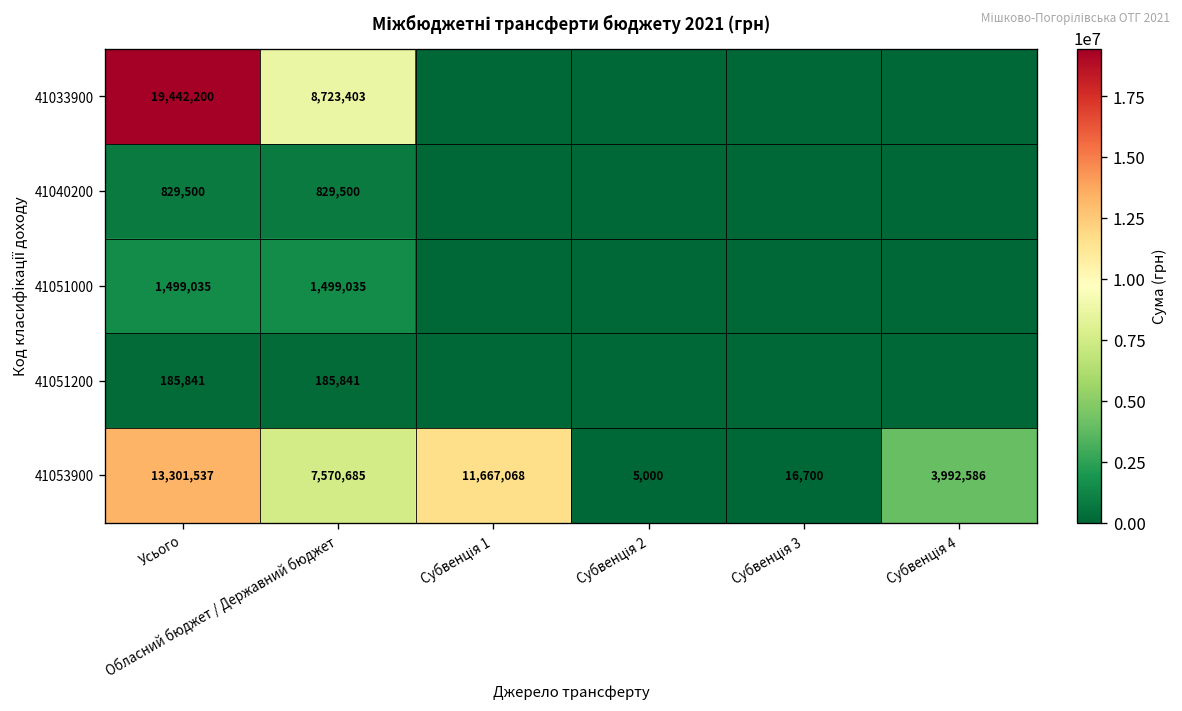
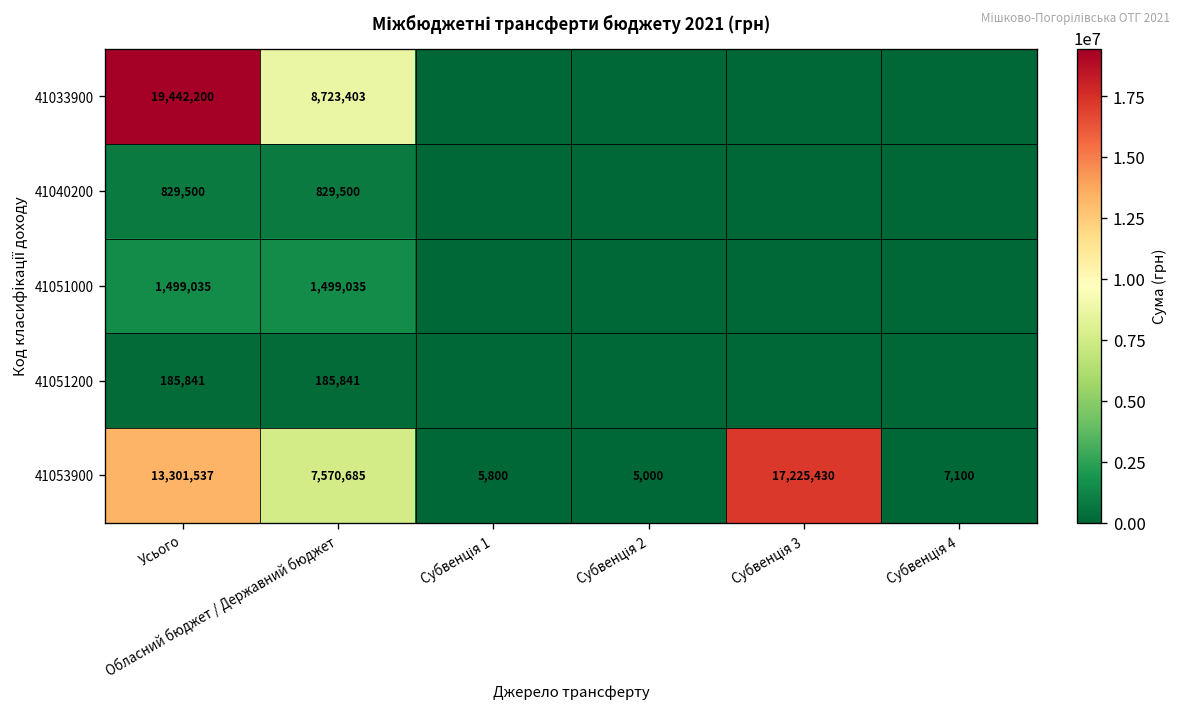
41053900, Субвенція 1: 11,667,068 -> 5,800
41053900, Субвенція 3: 16,700 -> 17,225,430
41053900, Субвенція 4: 3,992,586 -> 7,100
